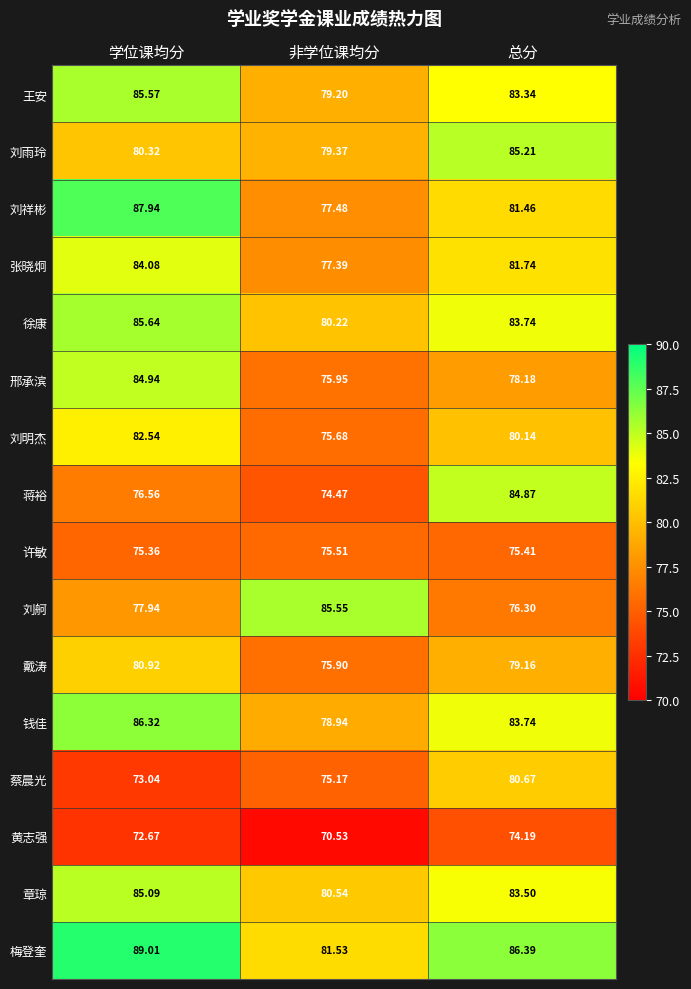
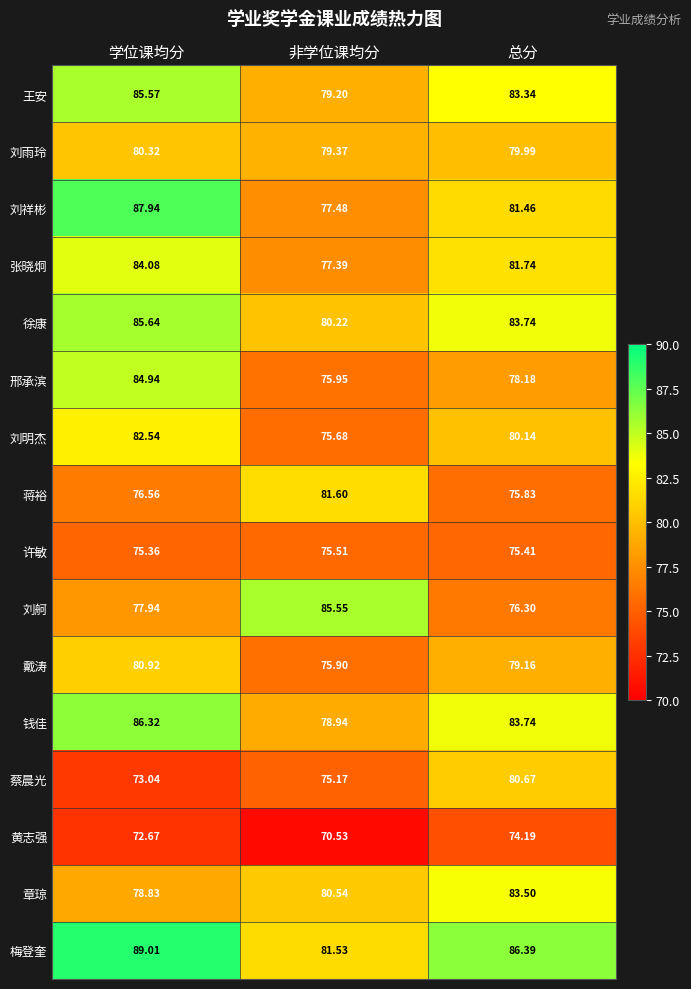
刘雨玲, 总分: 85.21 -> 79.99
蒋裕, 非学位课均分: 74.47 -> 81.60
蒋裕, 总分: 84.87 -> 75.83
章琼, 学位课均分: 85.09 -> 78.83
